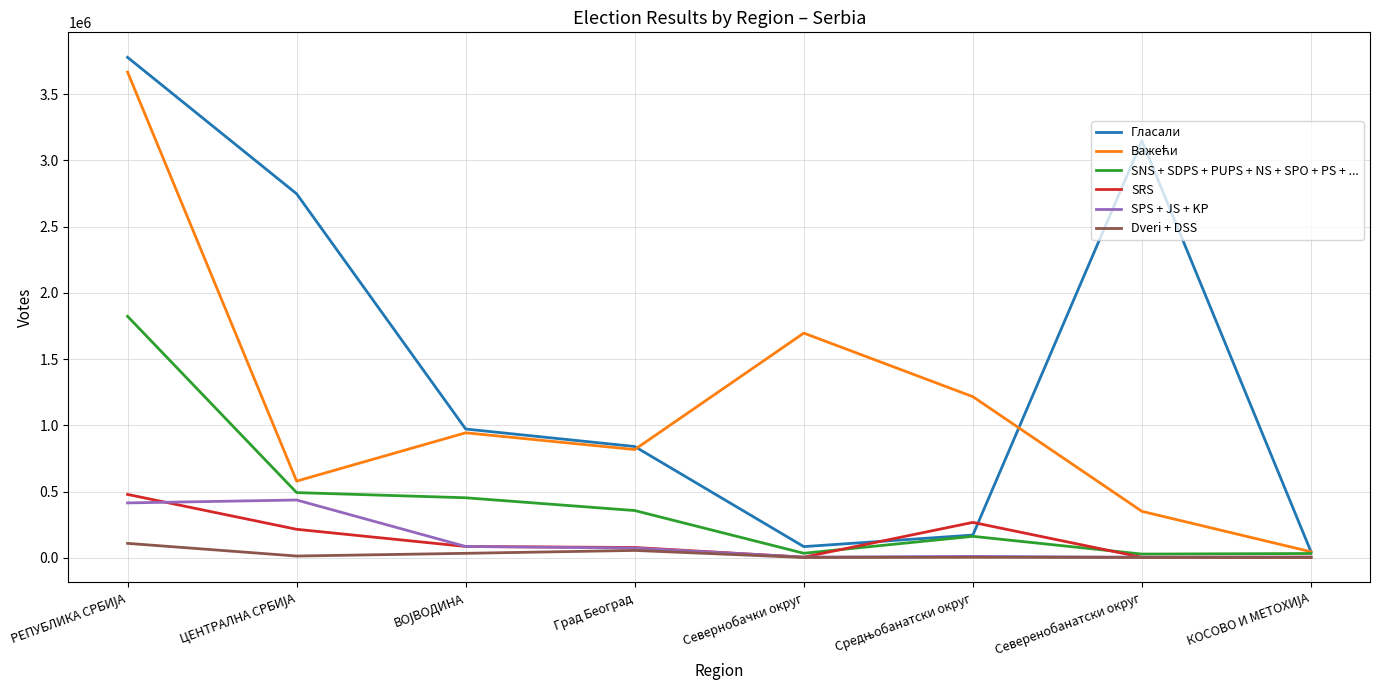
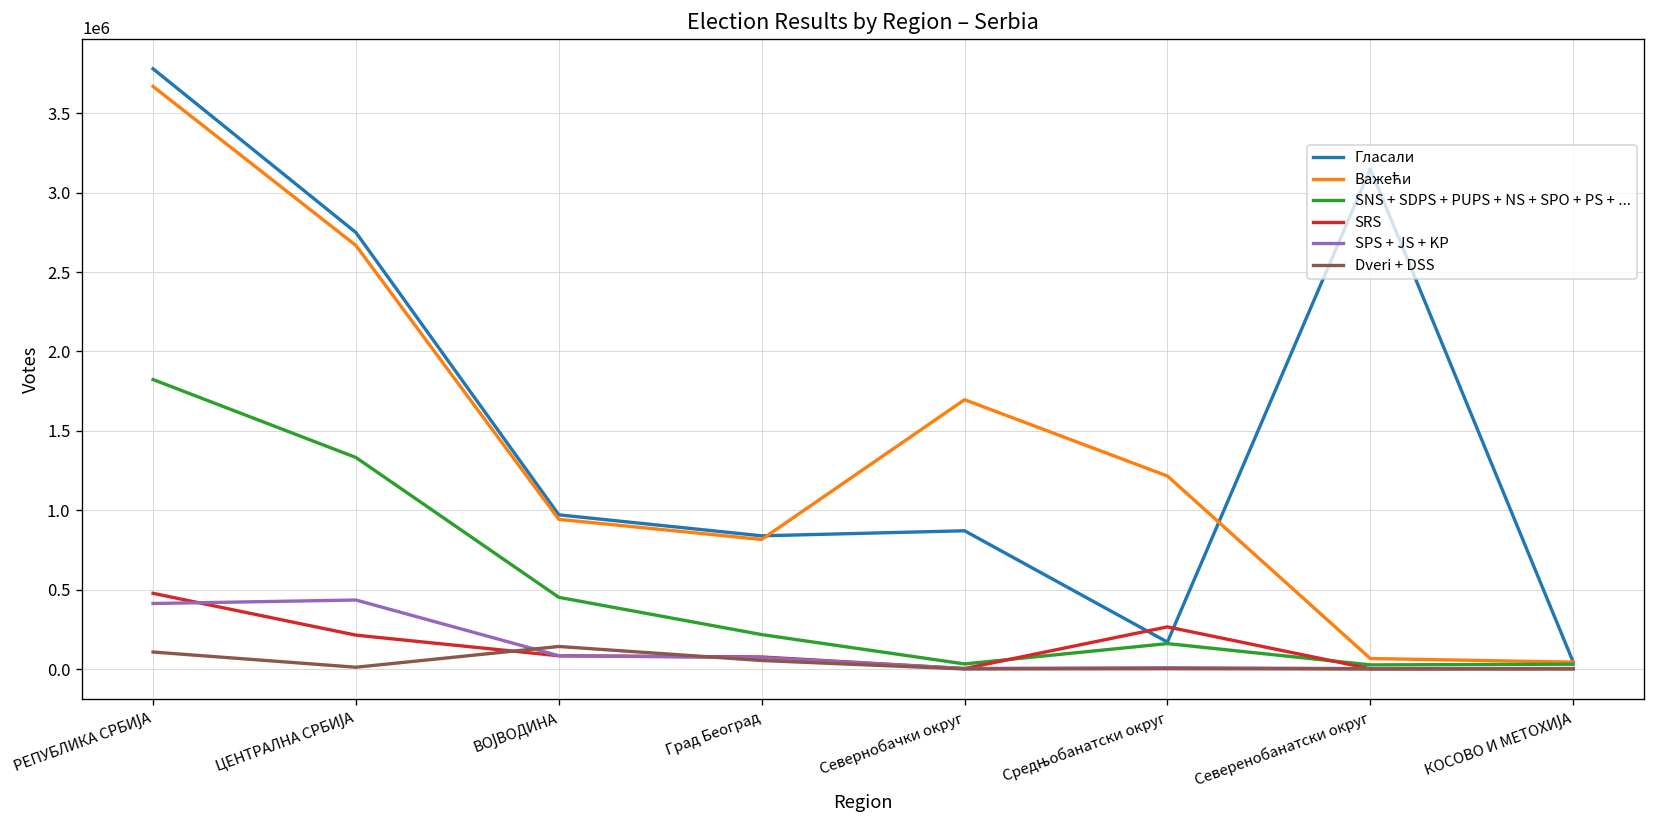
Важећи, ЦЕНТРАЛНА СРБИЈА: 580000 -> 2670000
SNS + SDPS + PUPS + NS + SPO + PS + ..., ЦЕНТРАЛНА СРБИЈА: 490000 -> 1330000
Dveri + DSS, ВОЈВОДИНА: 30000 -> 140000
SNS + SDPS + PUPS + NS + SPO + PS + ..., Град Београд: 360000 -> 220000
Гласали, Севернобачки округ: 80000 -> 870000
Важећи, Северенобанатски округ: 350000 -> 70000
